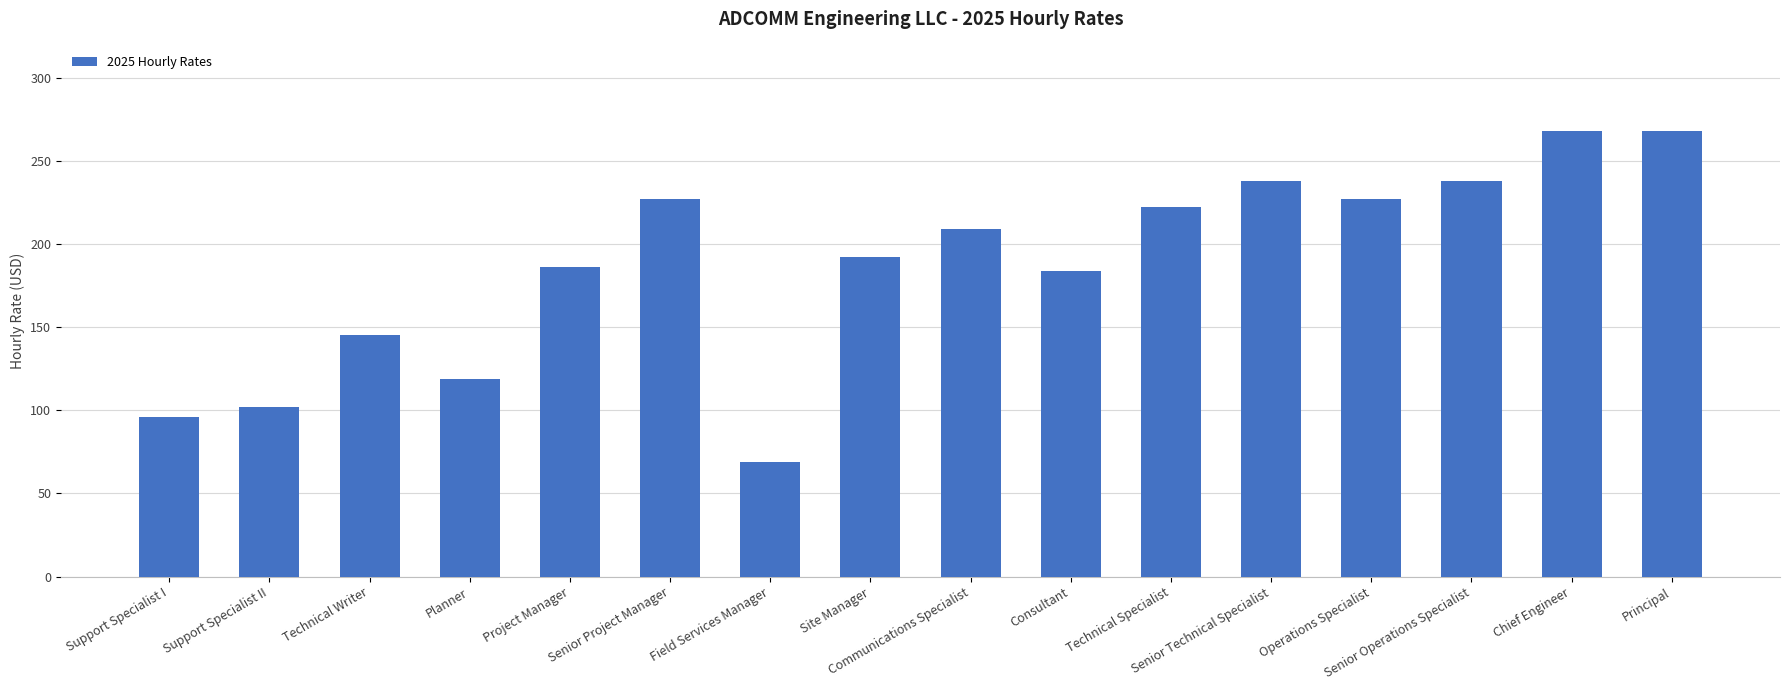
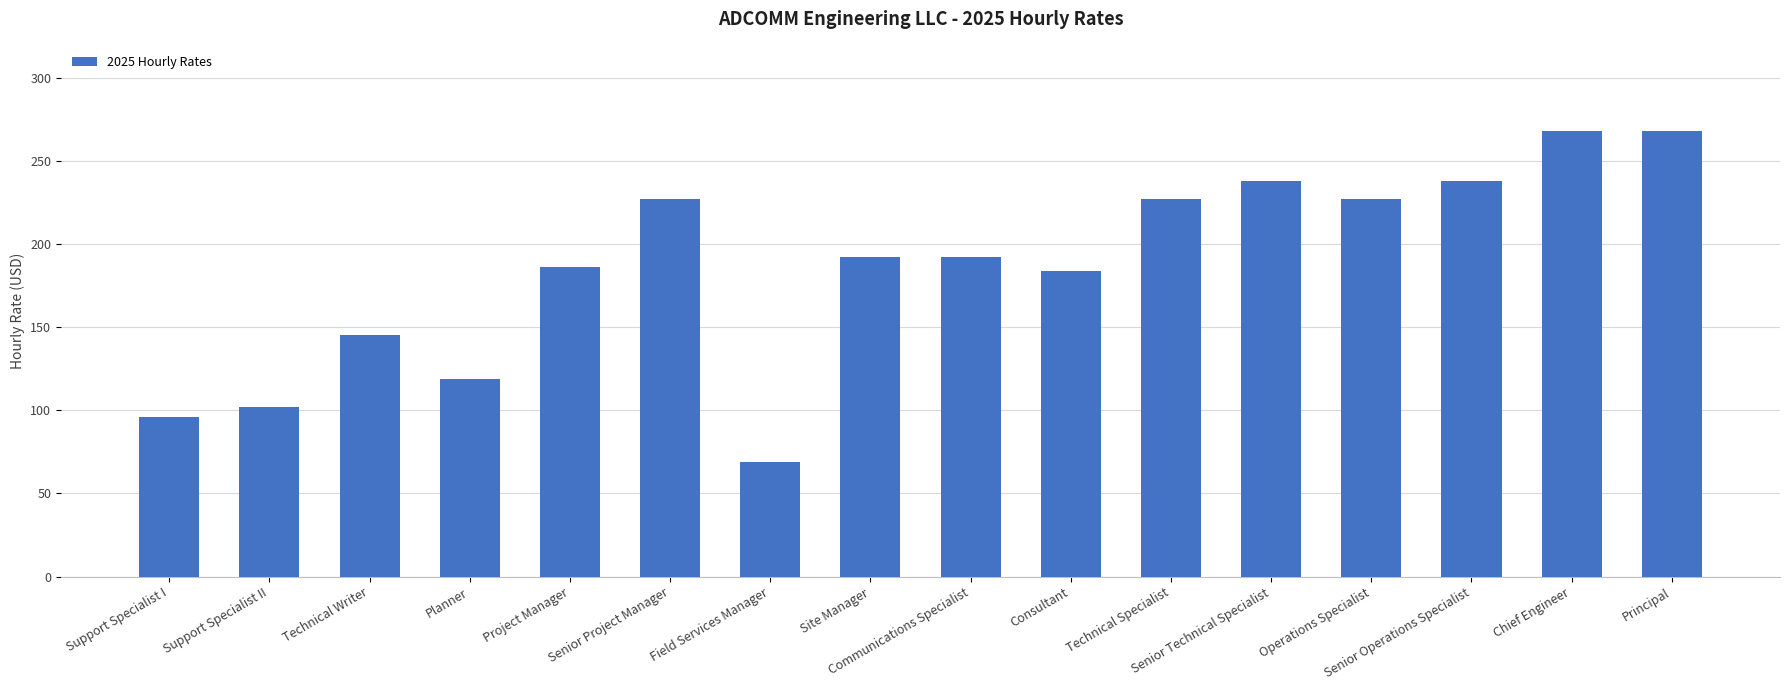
Communications Specialist: 209 -> 192
Technical Specialist: 222 -> 227
